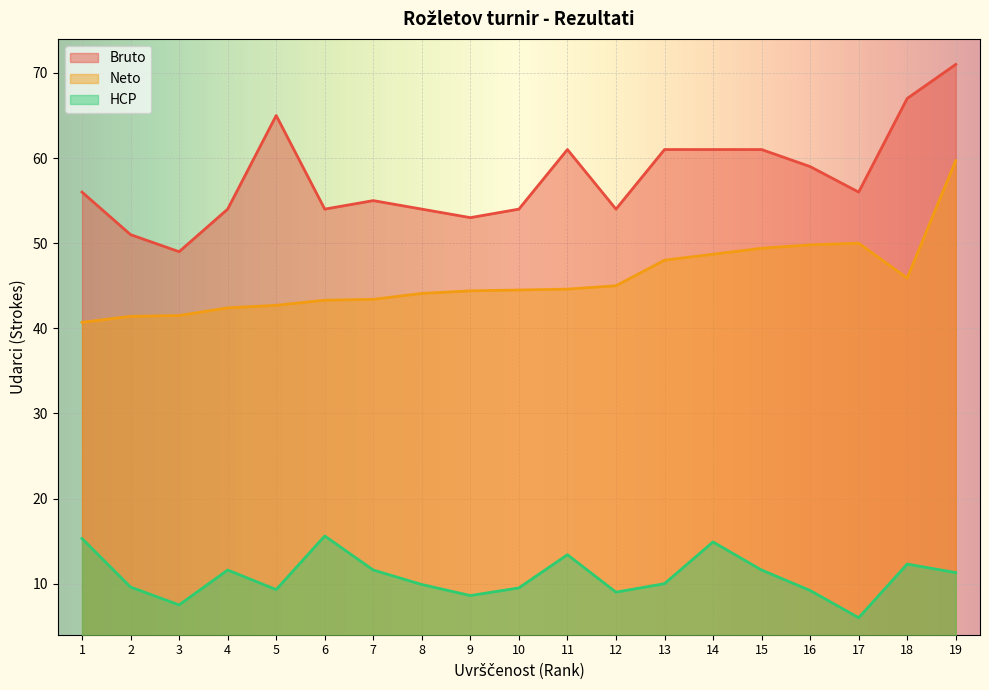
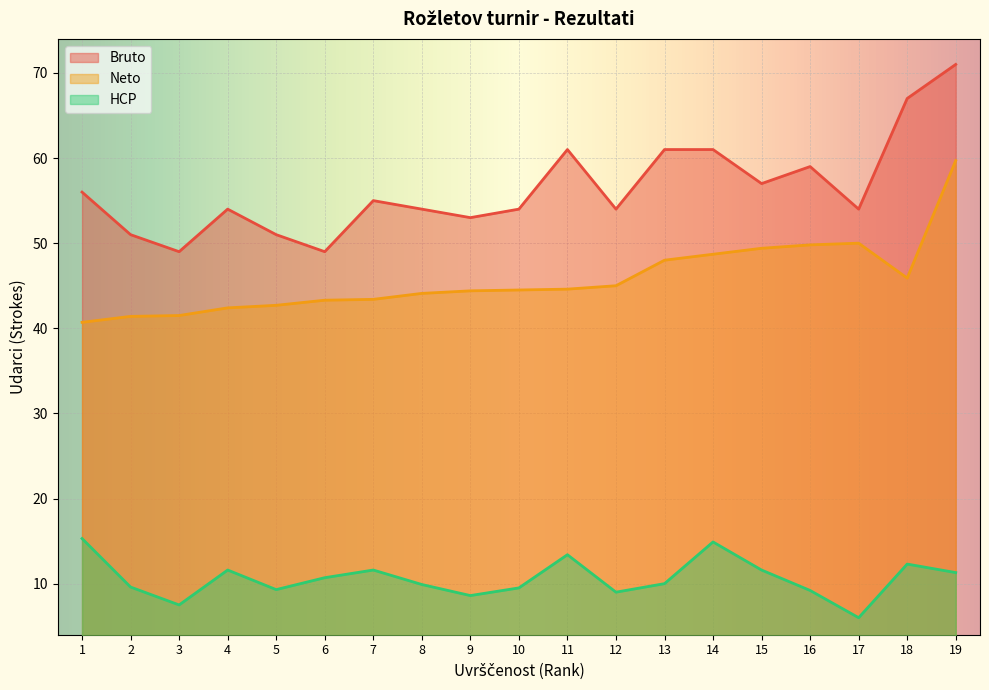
Bruto, 5: 65 -> 51
Bruto, 6: 54 -> 49
HCP, 6: 16 -> 11
Bruto, 15: 61 -> 57
Bruto, 17: 56 -> 54
